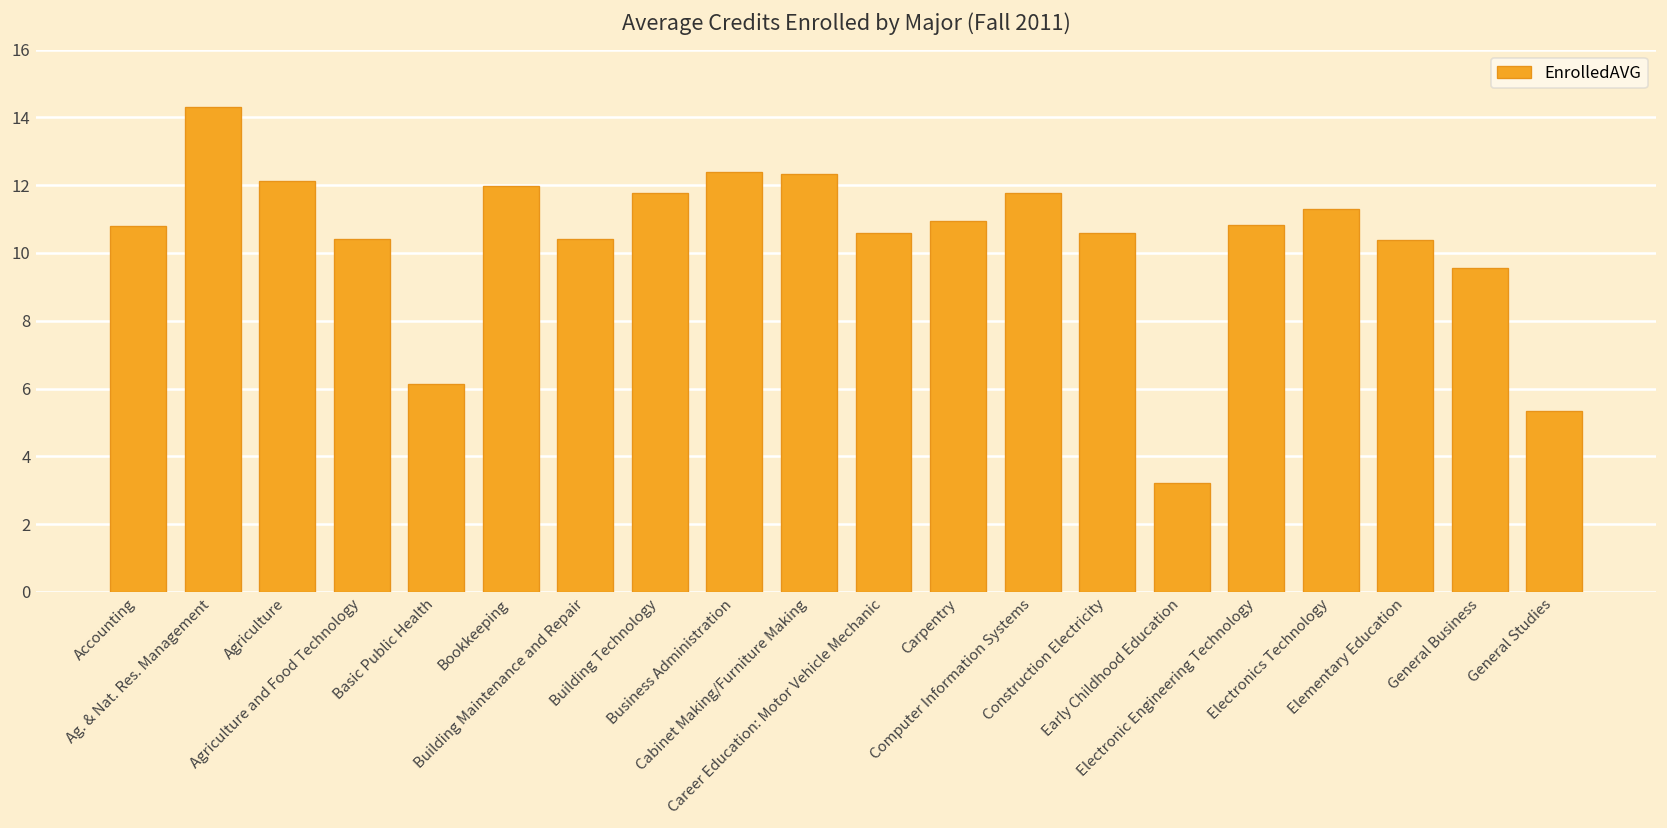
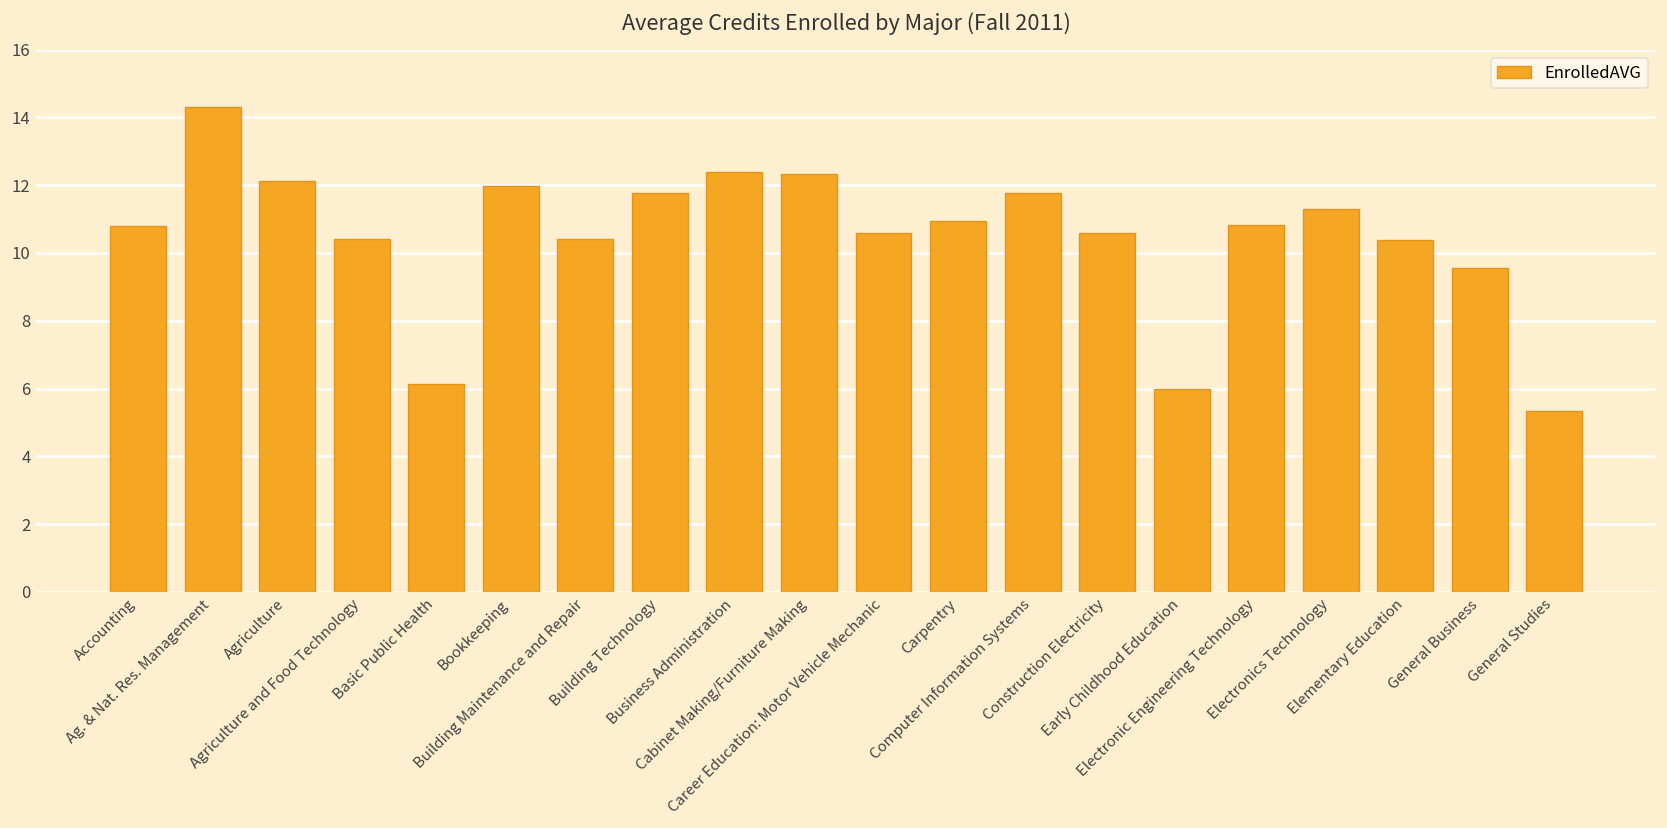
Early Childhood Education: 3.2 -> 6.0
